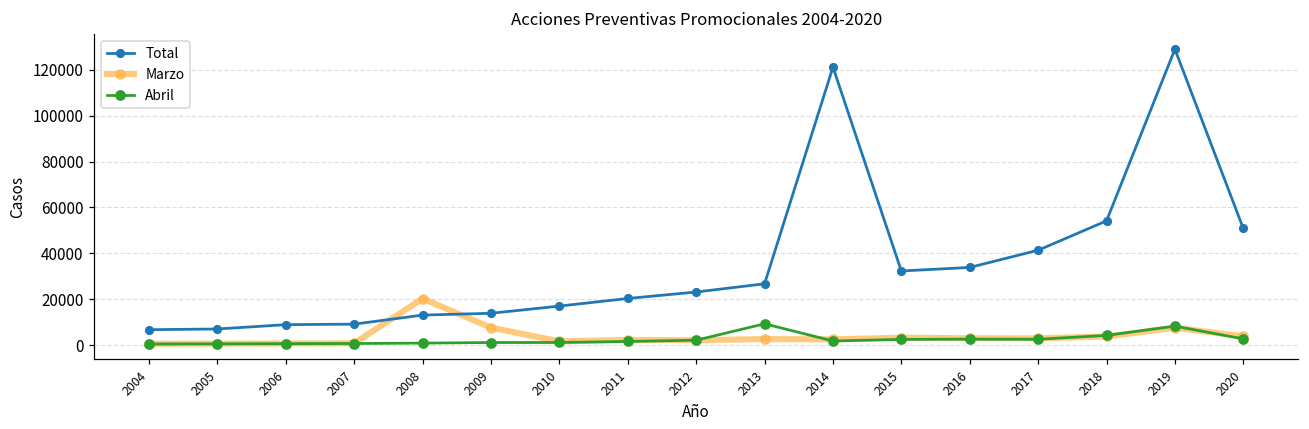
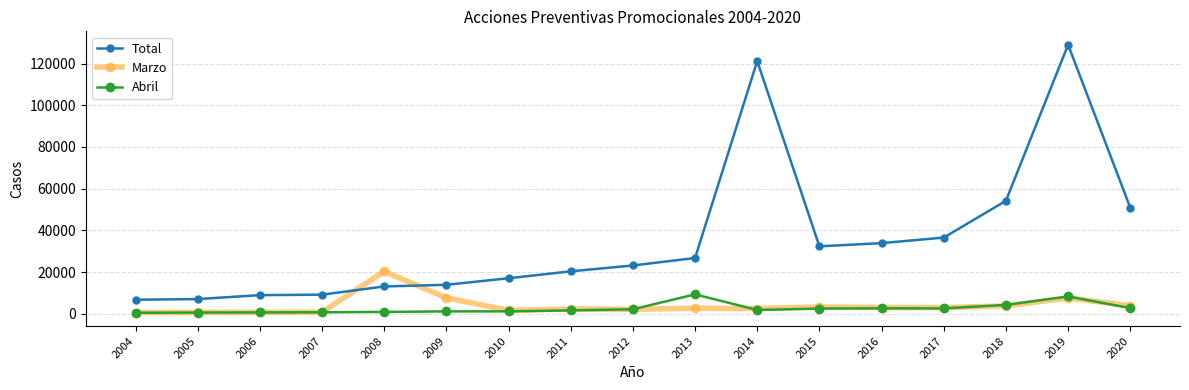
Total, 2017: 41000 -> 37000
